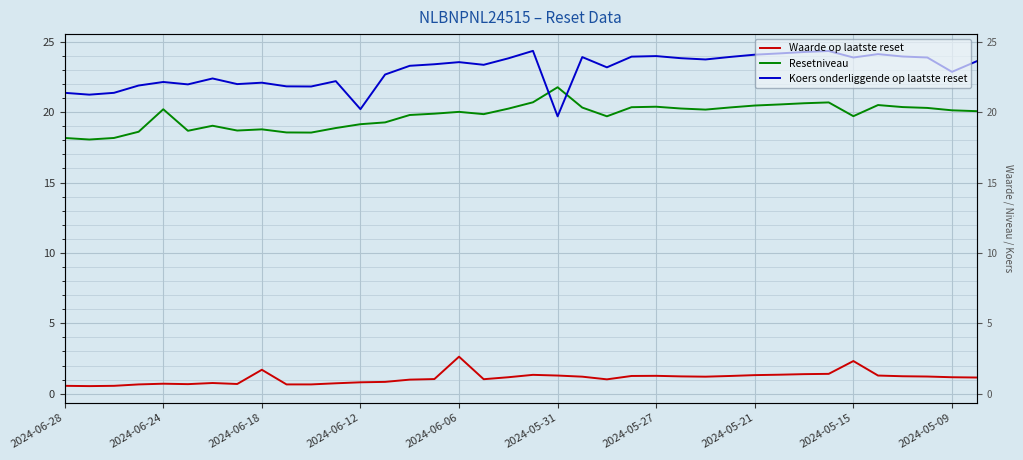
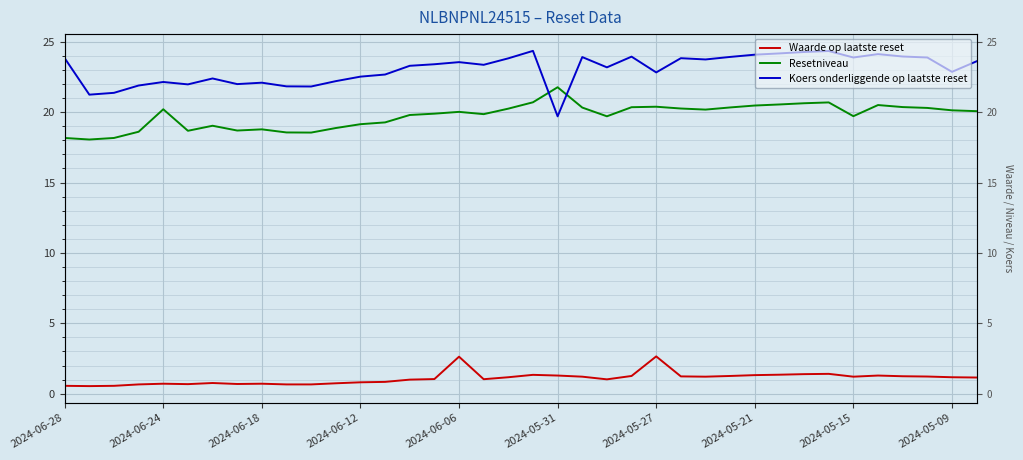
Koers onderliggende op laatste reset, 2024-06-28: 21.4 -> 23.8
Waarde op laatste reset, 2024-06-18: 1.7 -> 0.7
Koers onderliggende op laatste reset, 2024-06-12: 20.2 -> 22.5
Waarde op laatste reset, 2024-05-27: 1.3 -> 2.7
Koers onderliggende op laatste reset, 2024-05-27: 24.0 -> 22.8
Waarde op laatste reset, 2024-05-15: 2.3 -> 1.2
